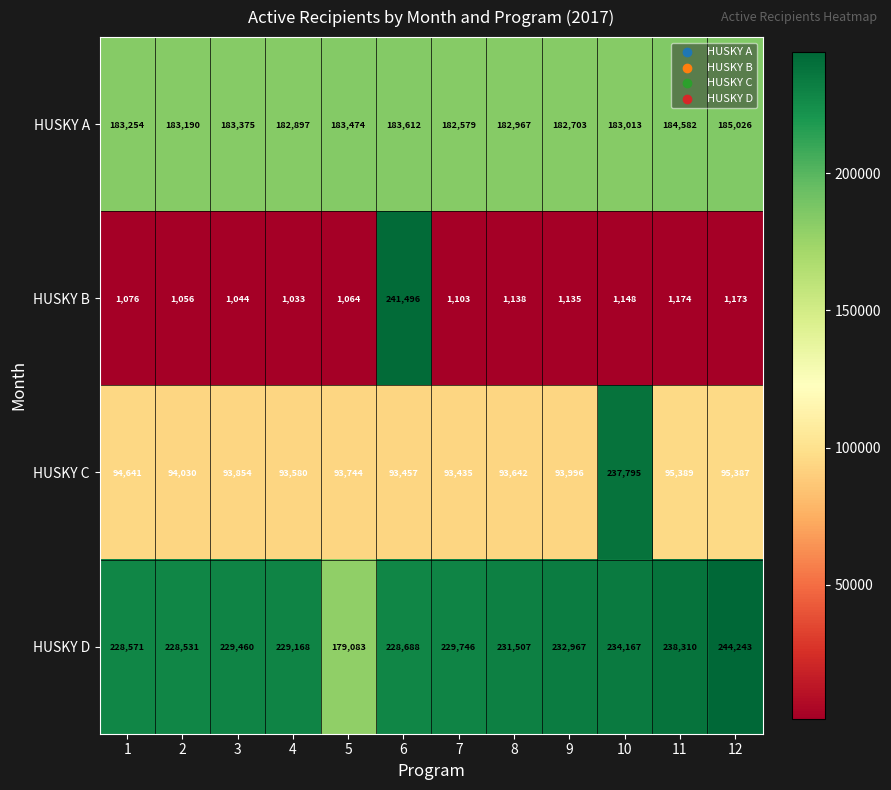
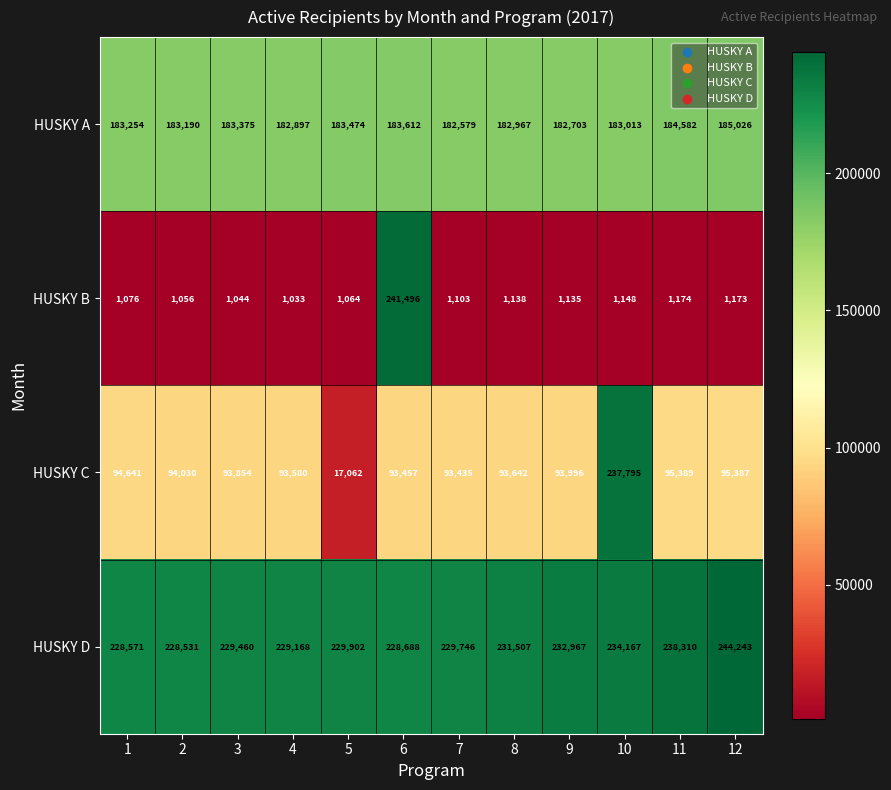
HUSKY C, 5: 93,744 -> 17,062
HUSKY D, 5: 179,083 -> 229,902
